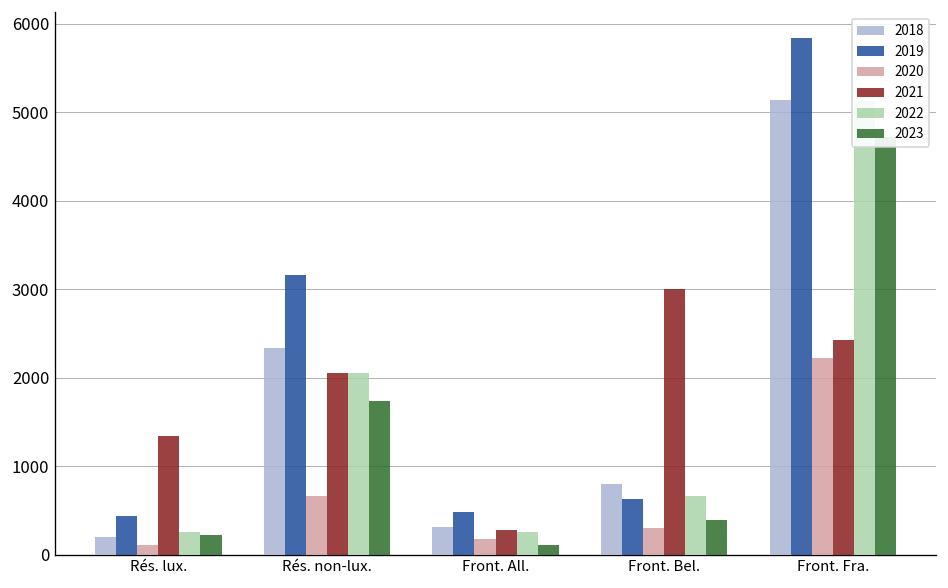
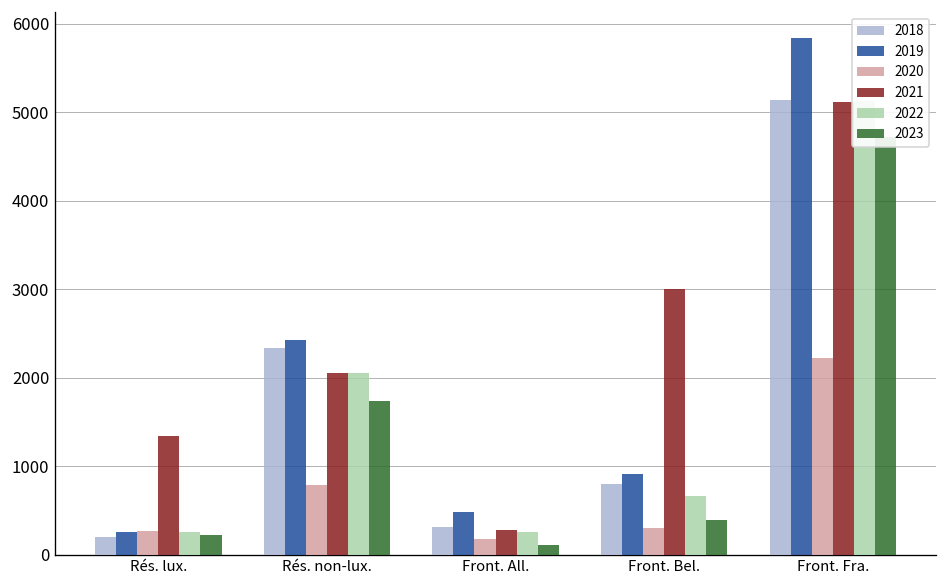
2019, Rés. lux.: 400 -> 300
2020, Rés. lux.: 100 -> 300
2019, Rés. non-lux.: 3200 -> 2400
2020, Rés. non-lux.: 700 -> 800
2019, Front. Bel.: 600 -> 900
2021, Front. Fra.: 2400 -> 5100
